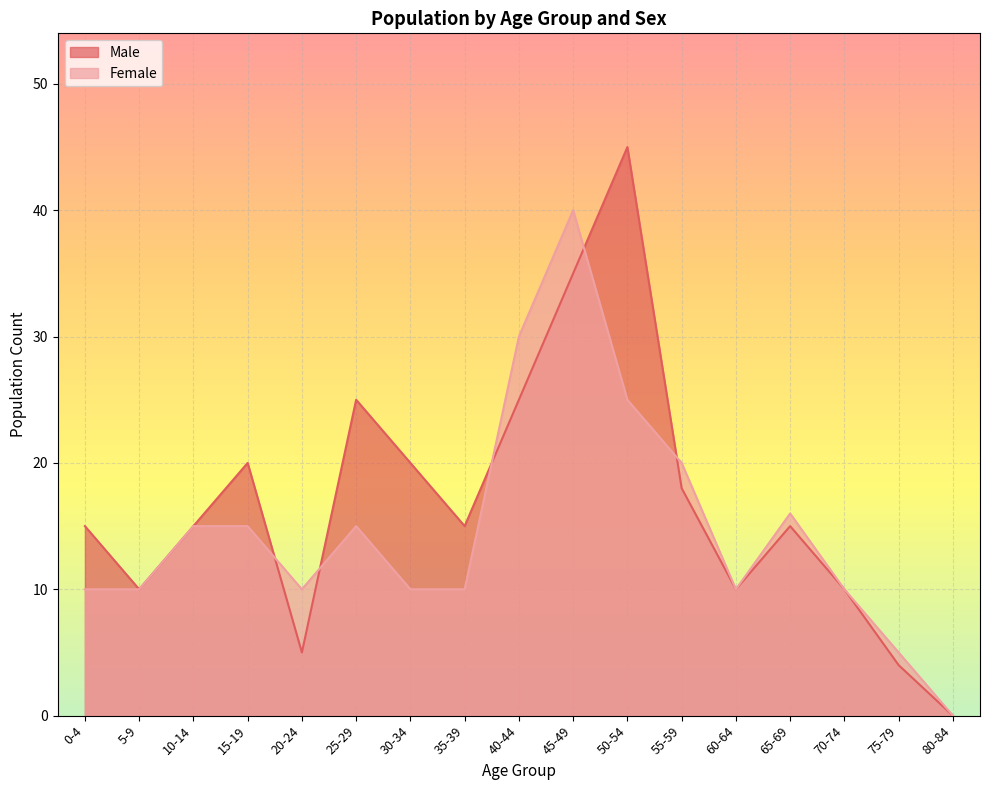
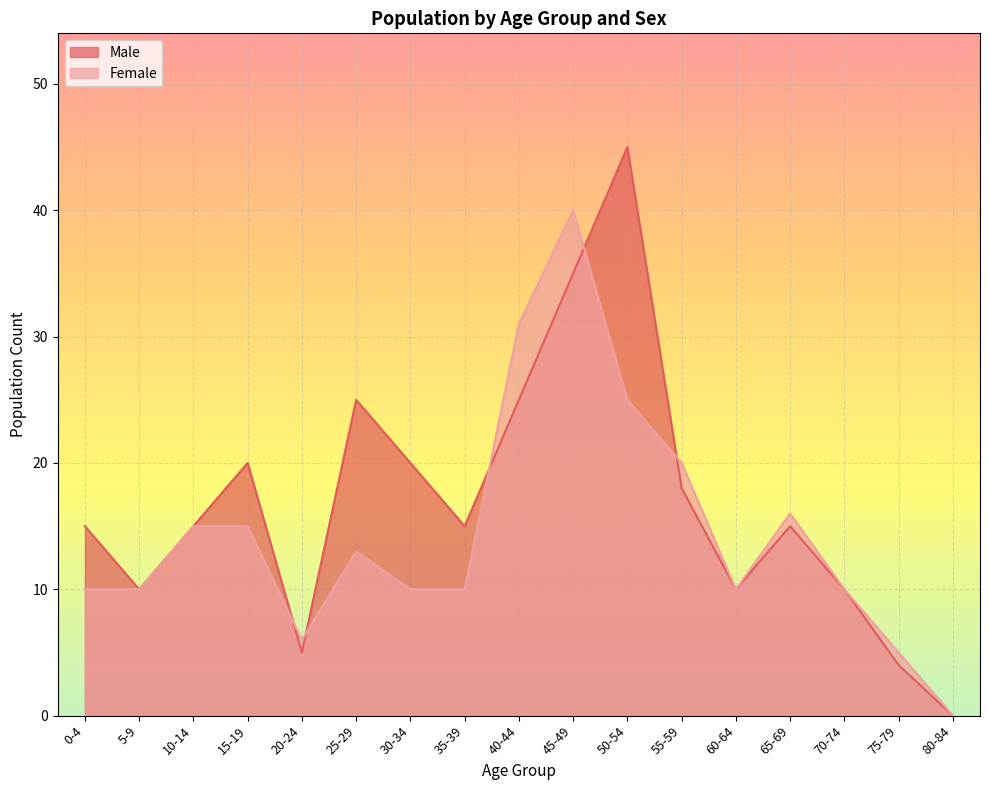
Female, 20-24: 10 -> 6
Female, 25-29: 15 -> 13
Female, 40-44: 30 -> 31
